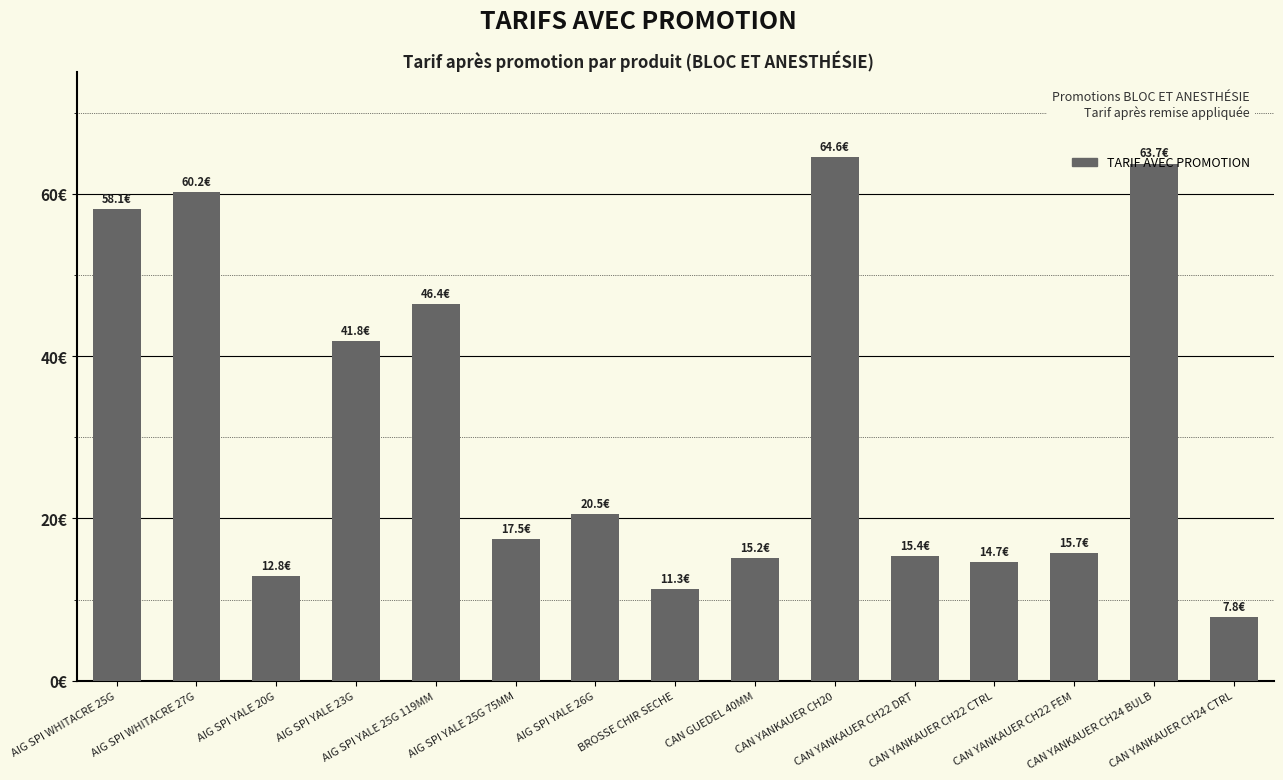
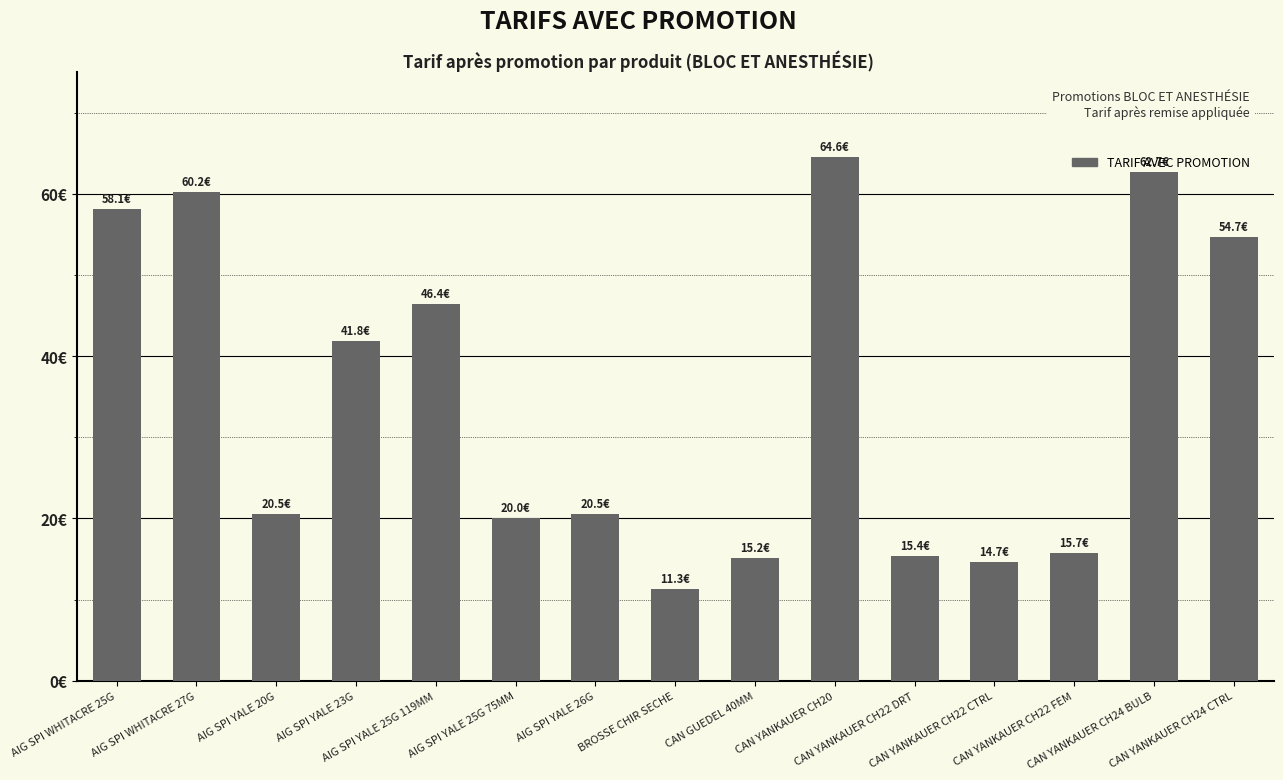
AIG SPI YALE 20G: 12.8€ -> 20.5€
AIG SPI YALE 25G 75MM: 17.5€ -> 20.0€
CAN YANKAUER CH24 BULB: 63.7€ -> 62.7€
CAN YANKAUER CH24 CTRL: 7.8€ -> 54.7€
